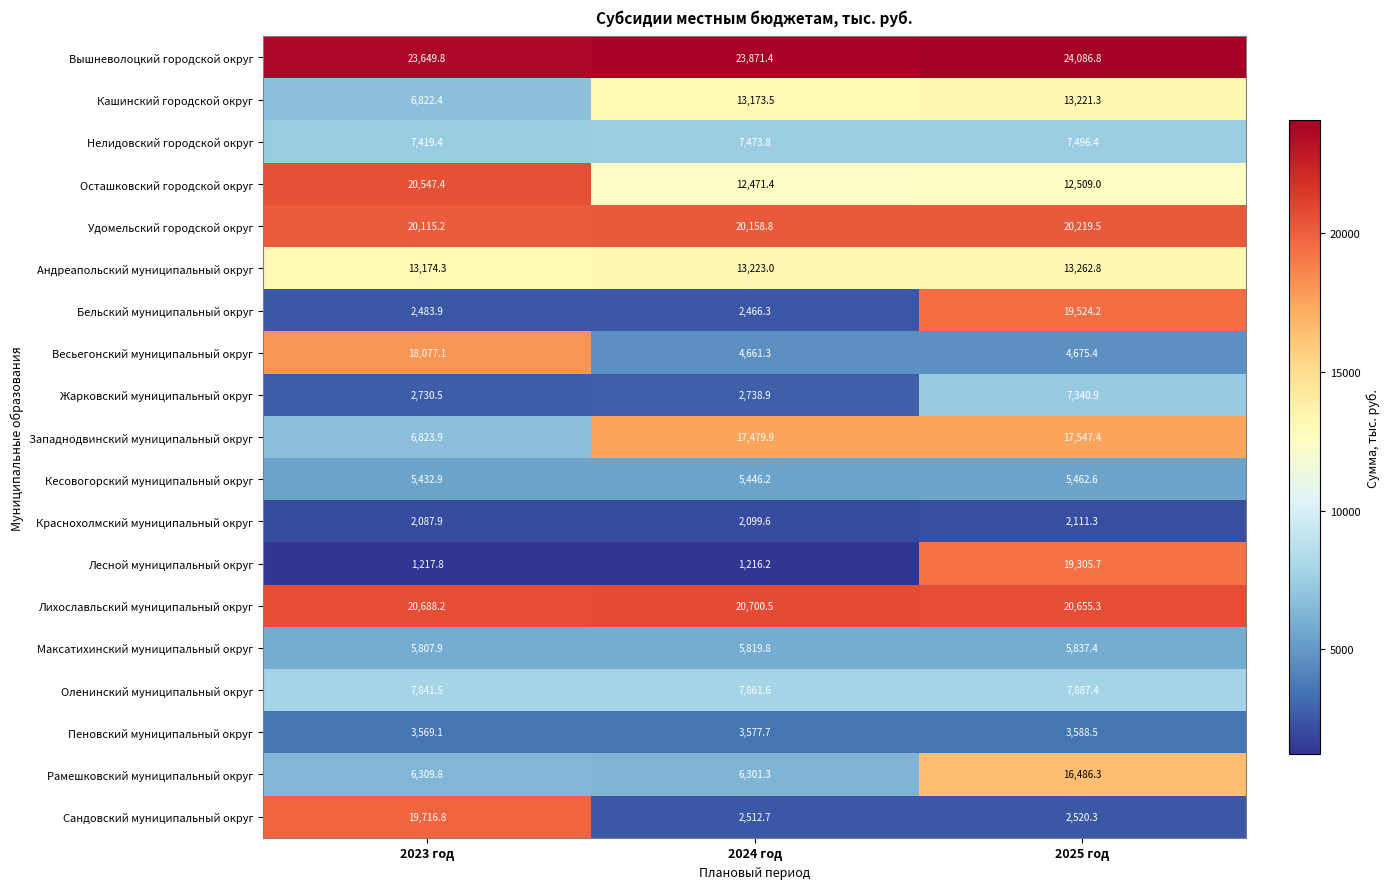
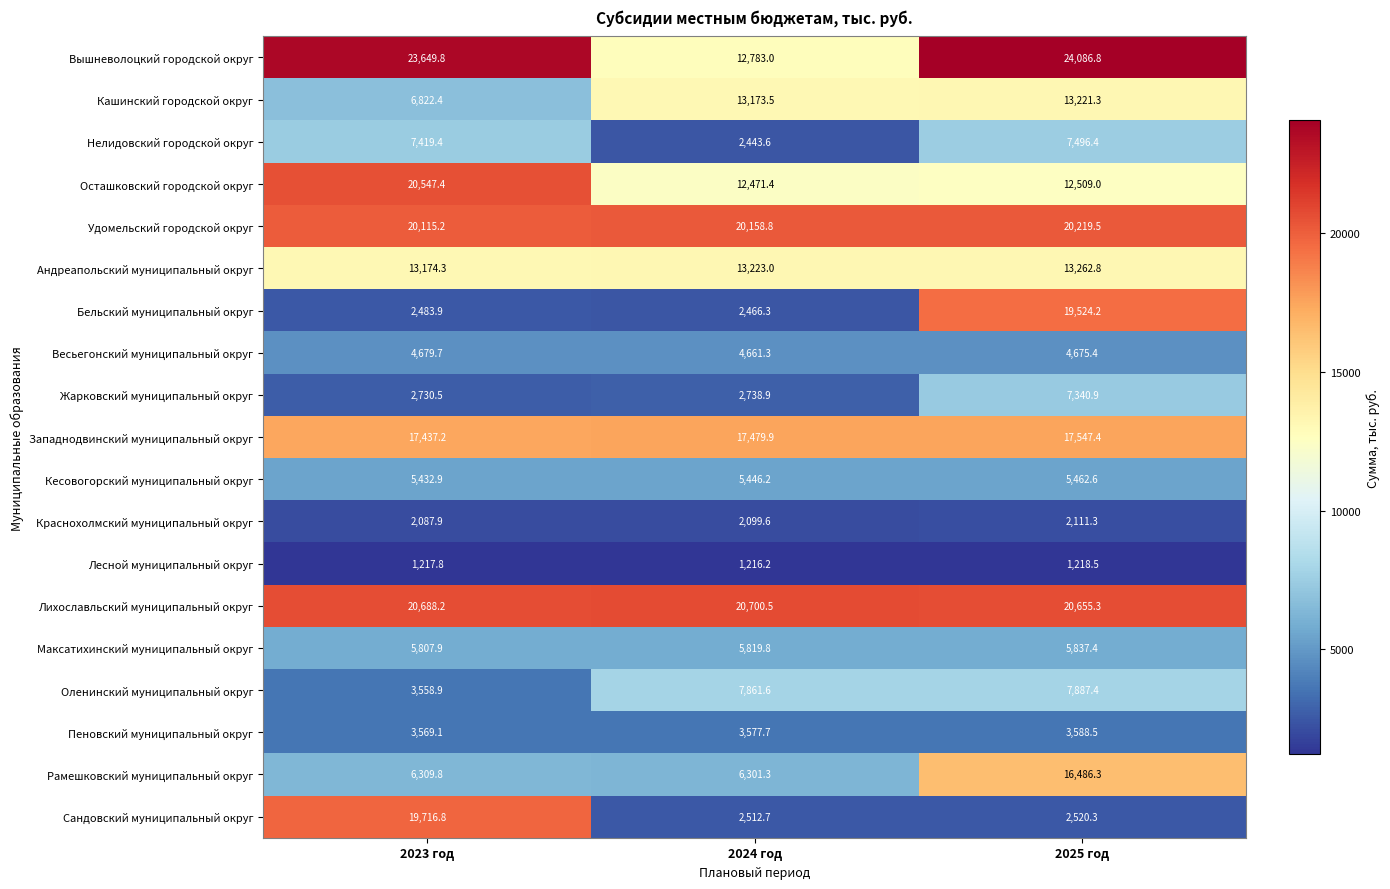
Вышневолоцкий городской округ, 2024 год: 23,871.4 -> 12,783.0
Нелидовский городской округ, 2024 год: 7,473.8 -> 2,443.6
Весьегонский муниципальный округ, 2023 год: 18,077.1 -> 4,679.7
Западнодвинский муниципальный округ, 2023 год: 6,823.9 -> 17,437.2
Лесной муниципальный округ, 2025 год: 19,305.7 -> 1,218.5
Оленинский муниципальный округ, 2023 год: 7,841.5 -> 3,558.9
